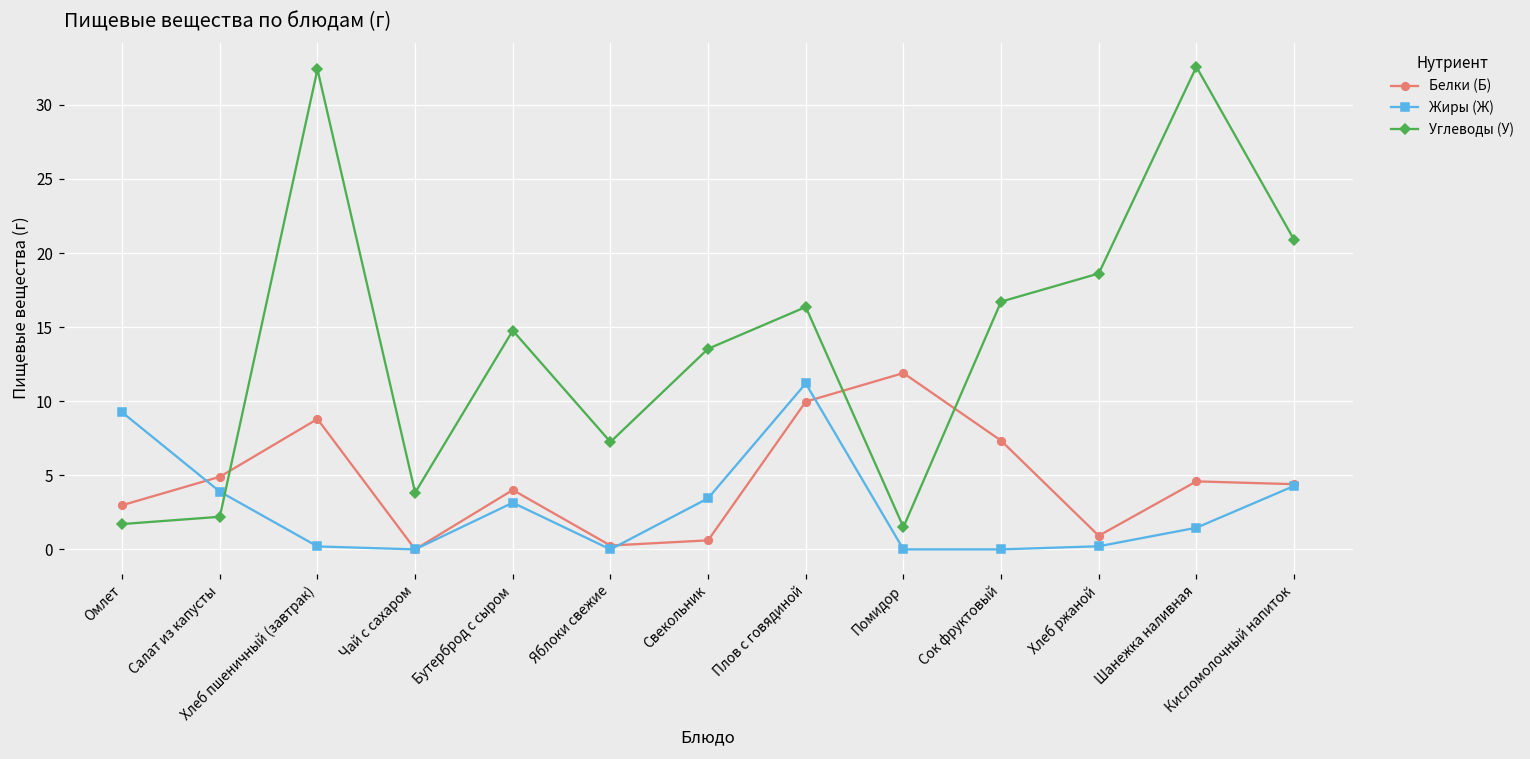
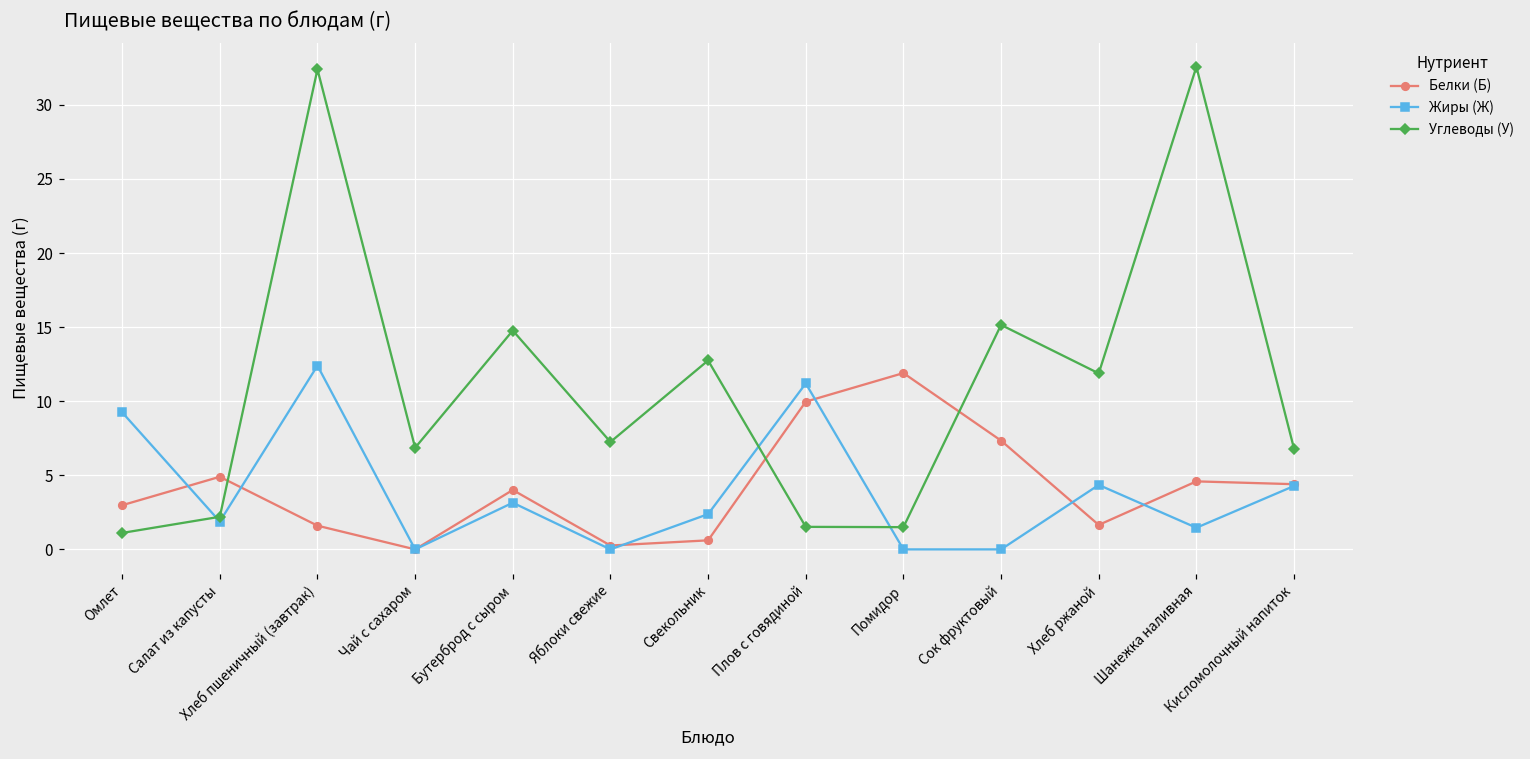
Углеводы (У), Омлет: 1.7 -> 1.1
Жиры (Ж), Салат из капусты: 3.9 -> 1.9
Белки (Б), Хлеб пшеничный (завтрак): 8.8 -> 1.6
Жиры (Ж), Хлеб пшеничный (завтрак): 0.2 -> 12.4
Углеводы (У), Чай с сахаром: 3.8 -> 6.9
Жиры (Ж), Свекольник: 3.5 -> 2.4
Углеводы (У), Свекольник: 13.5 -> 12.8
Углеводы (У), Плов с говядиной: 16.4 -> 1.5
Углеводы (У), Сок фруктовый: 16.7 -> 15.2
Белки (Б), Хлеб ржаной: 0.9 -> 1.7
Жиры (Ж), Хлеб ржаной: 0.2 -> 4.4
Углеводы (У), Хлеб ржаной: 18.6 -> 11.9
Углеводы (У), Кисломолочный напиток: 20.9 -> 6.8
